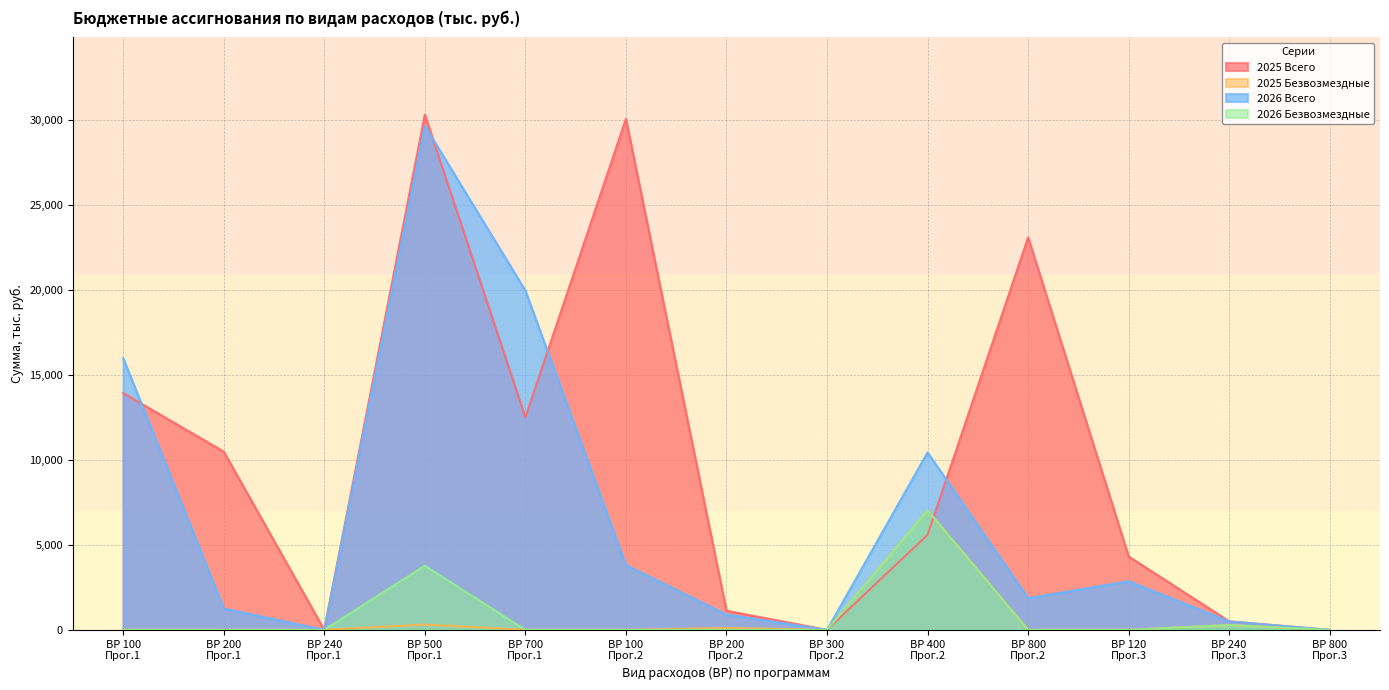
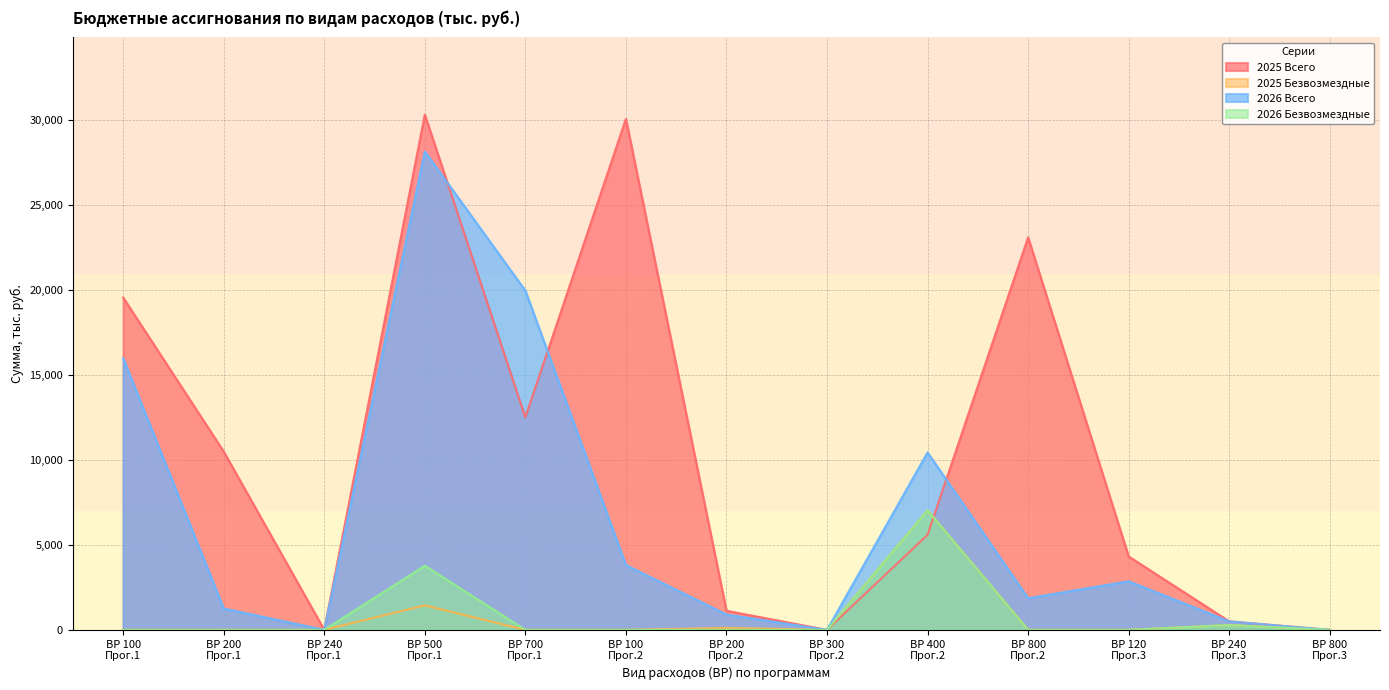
2025 Всего, ВР 100 Прог.1: 13,900 -> 19,600
2025 Безвозмездные, ВР 500 Прог.1: 300 -> 1,400
2026 Всего, ВР 500 Прог.1: 29,700 -> 28,200
